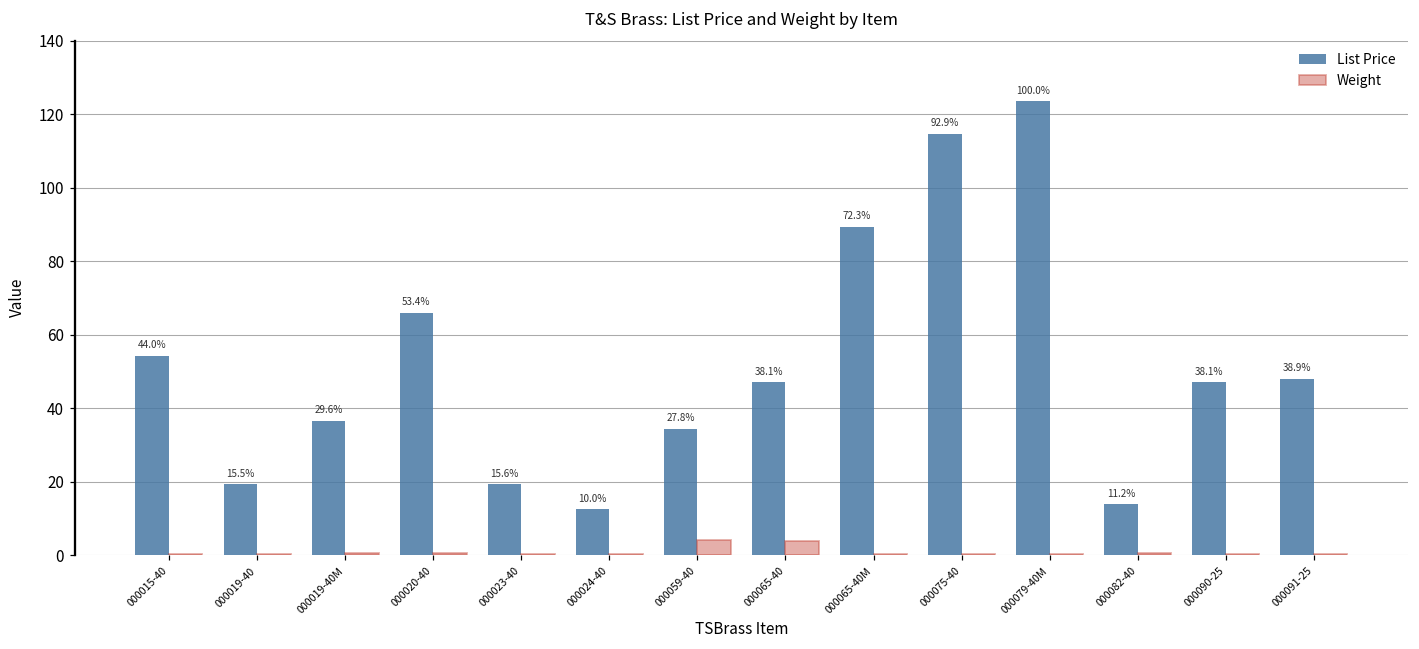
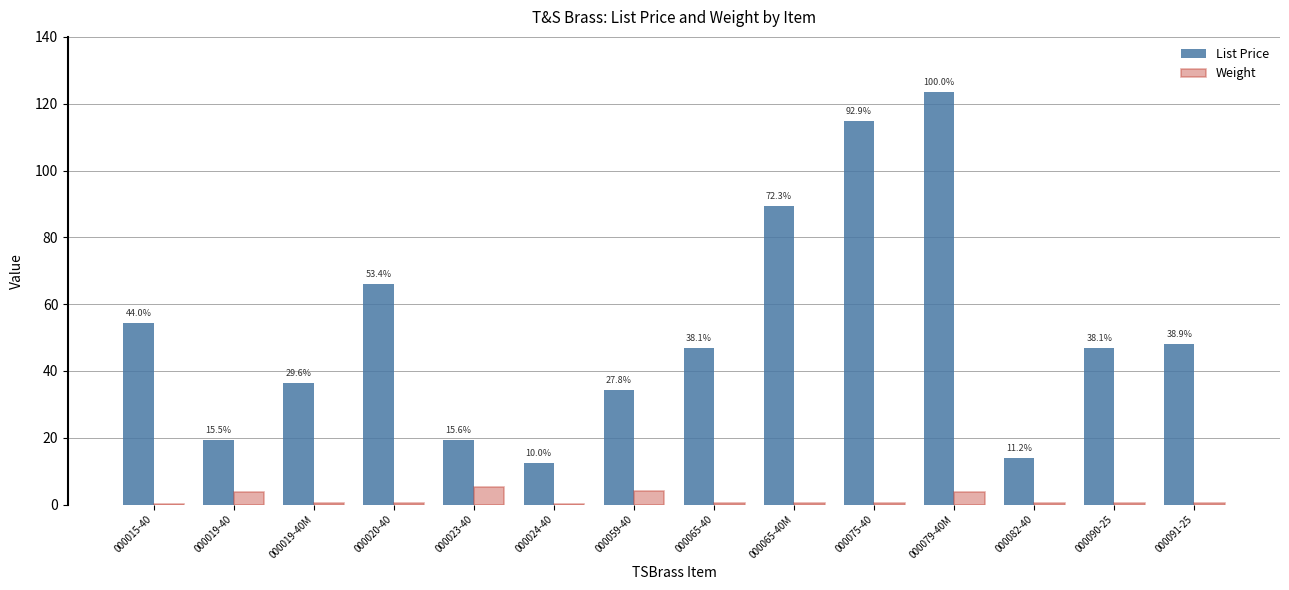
Weight, 000019-40: 0 -> 4
Weight, 000023-40: 0 -> 5
Weight, 000065-40: 4 -> 0
Weight, 000079-40M: 0 -> 4
